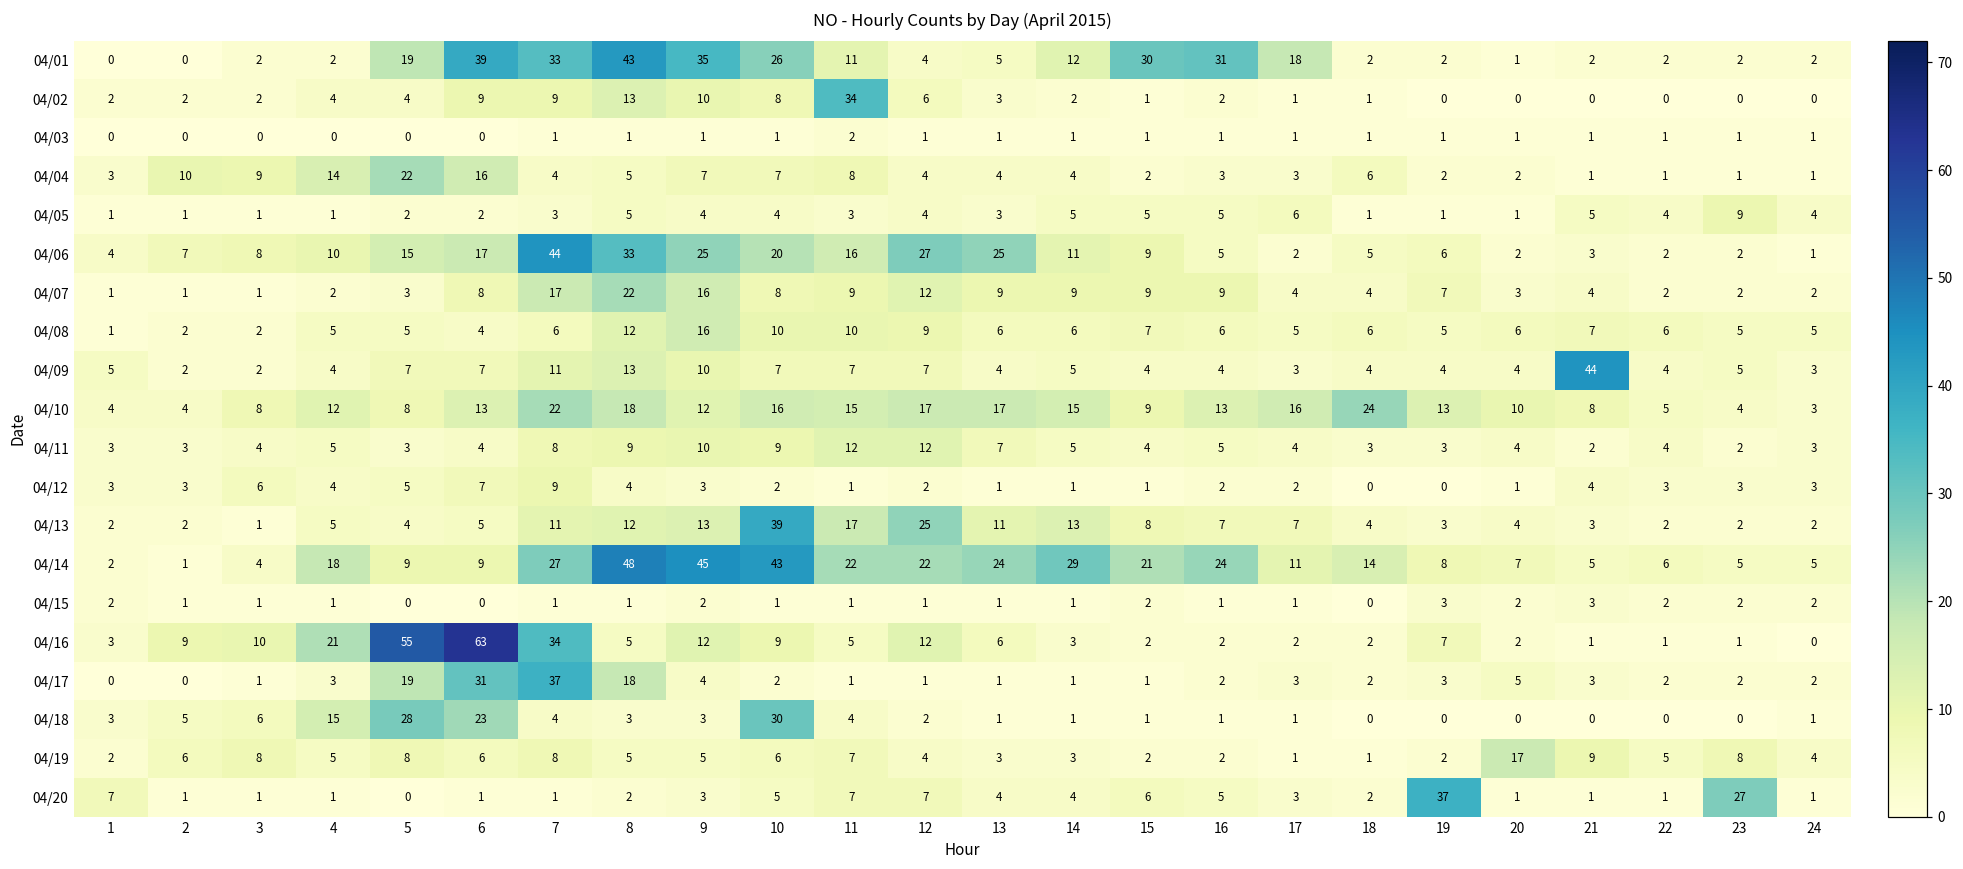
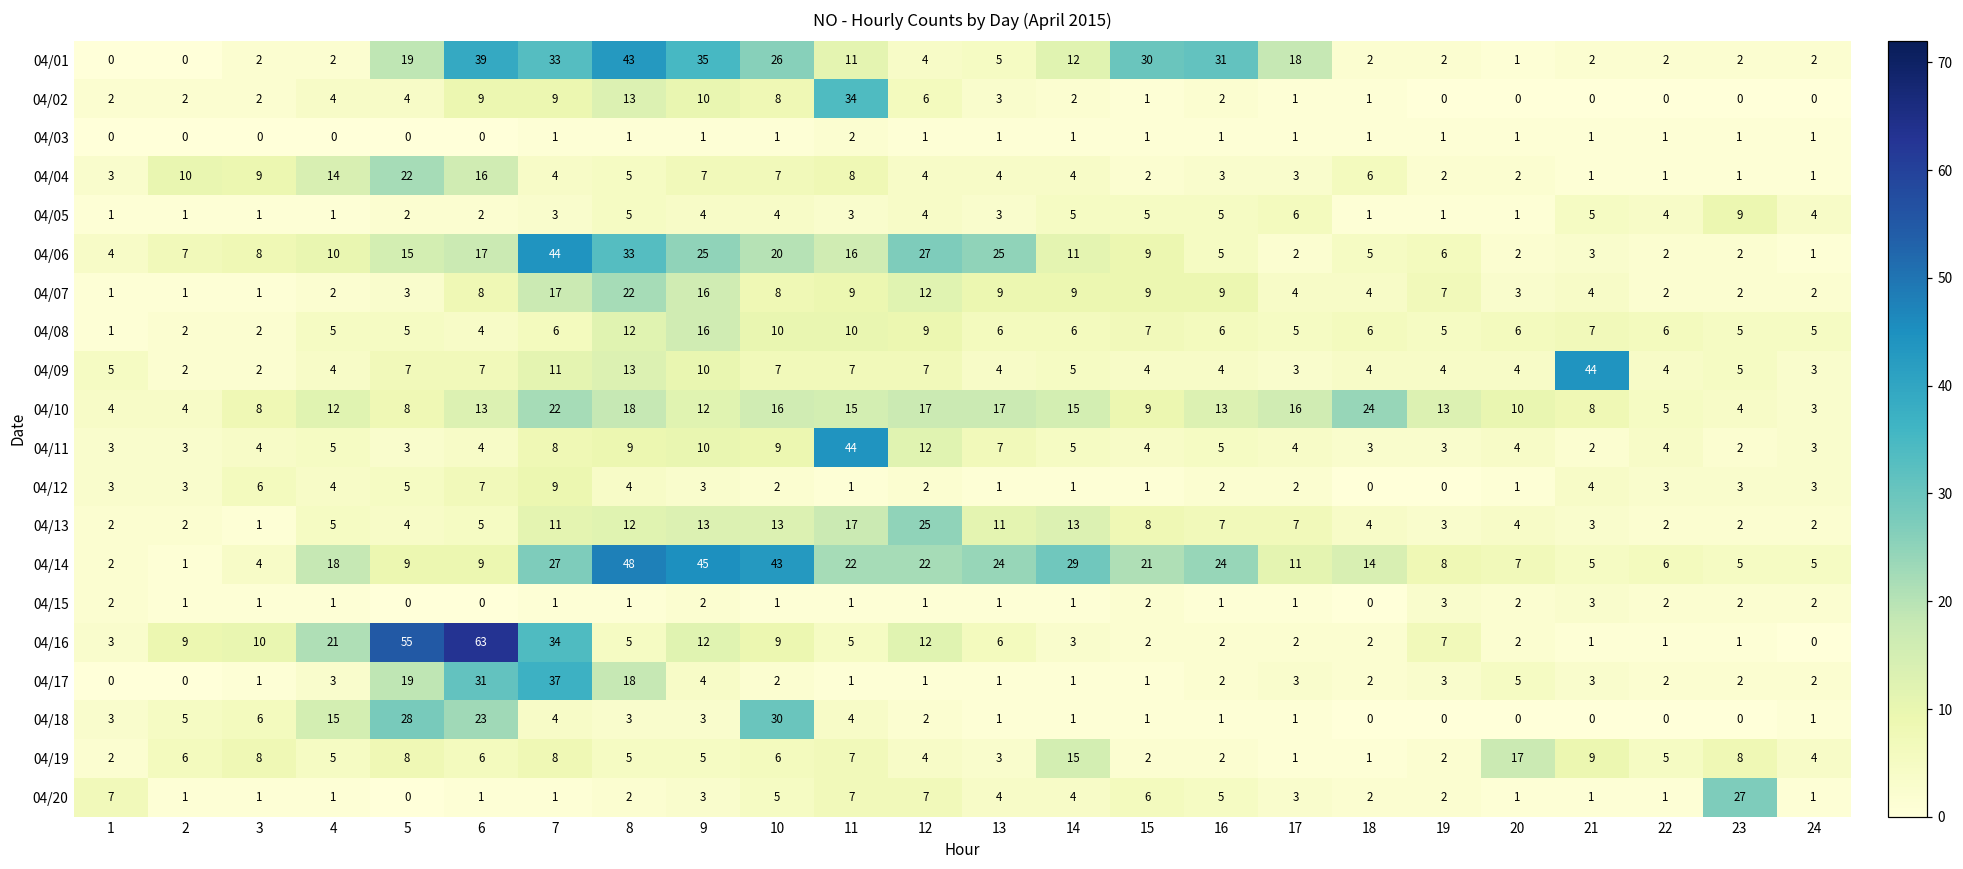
04/11, 11: 12 -> 44
04/13, 10: 39 -> 13
04/19, 14: 3 -> 15
04/20, 19: 37 -> 2
